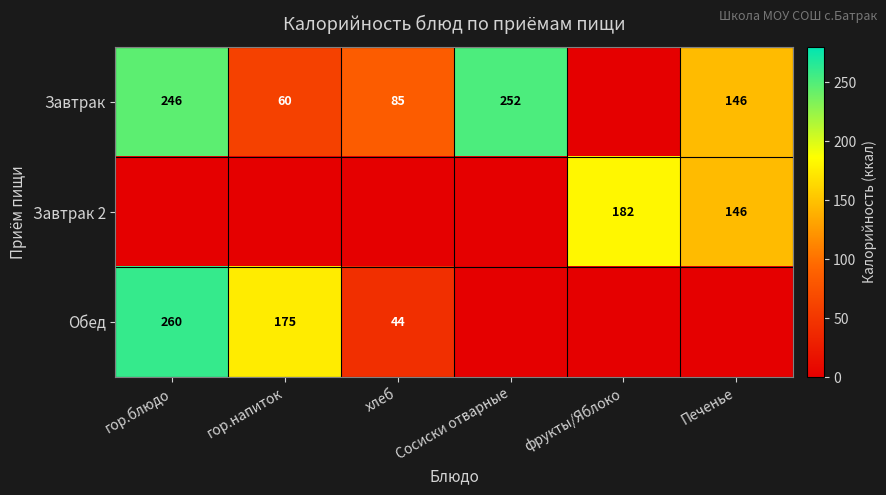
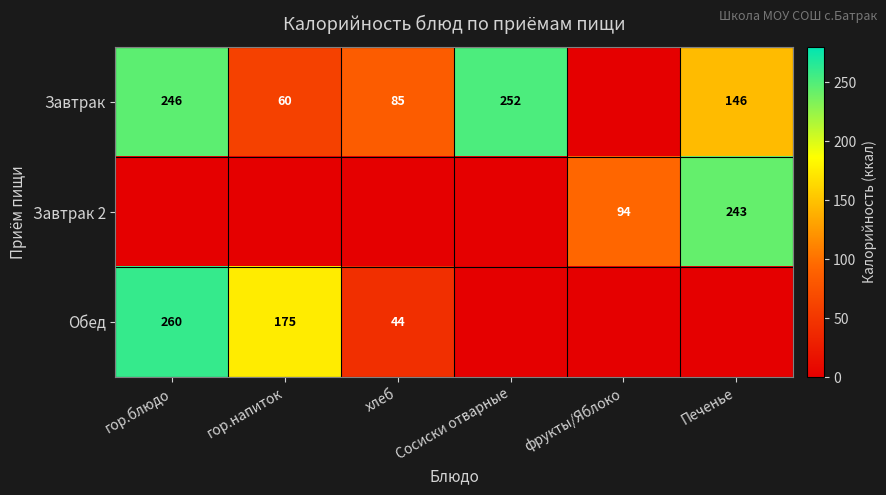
Завтрак 2, фрукты/Яблоко: 182 -> 94
Завтрак 2, Печенье: 146 -> 243
